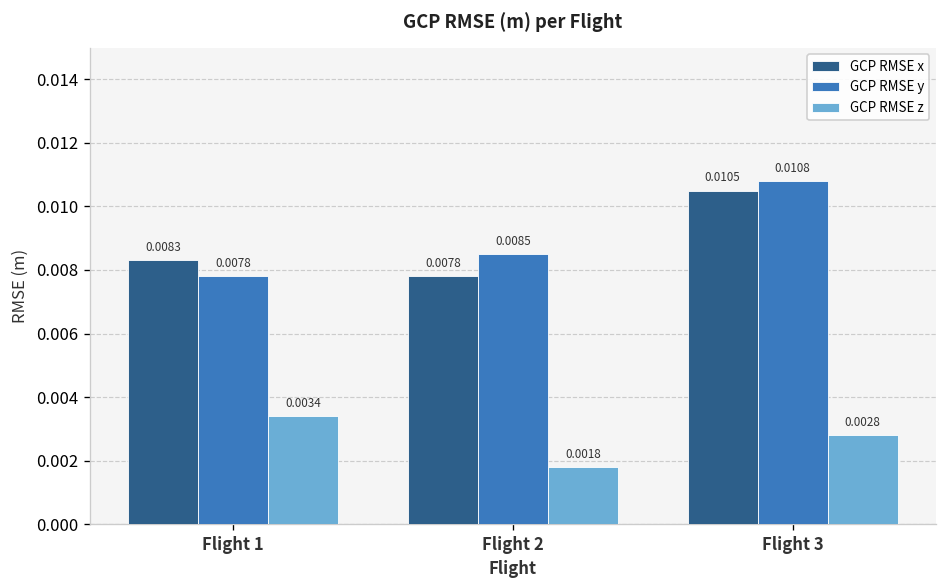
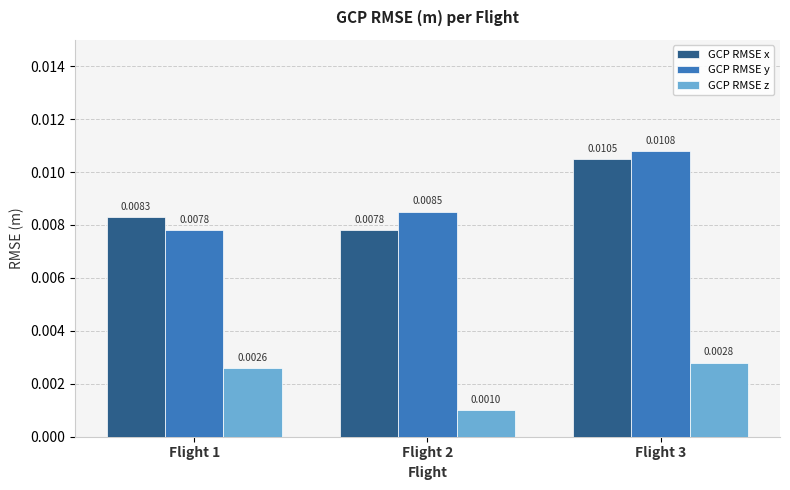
GCP RMSE z, Flight 1: 0.0034 -> 0.0026
GCP RMSE z, Flight 2: 0.0018 -> 0.0010
